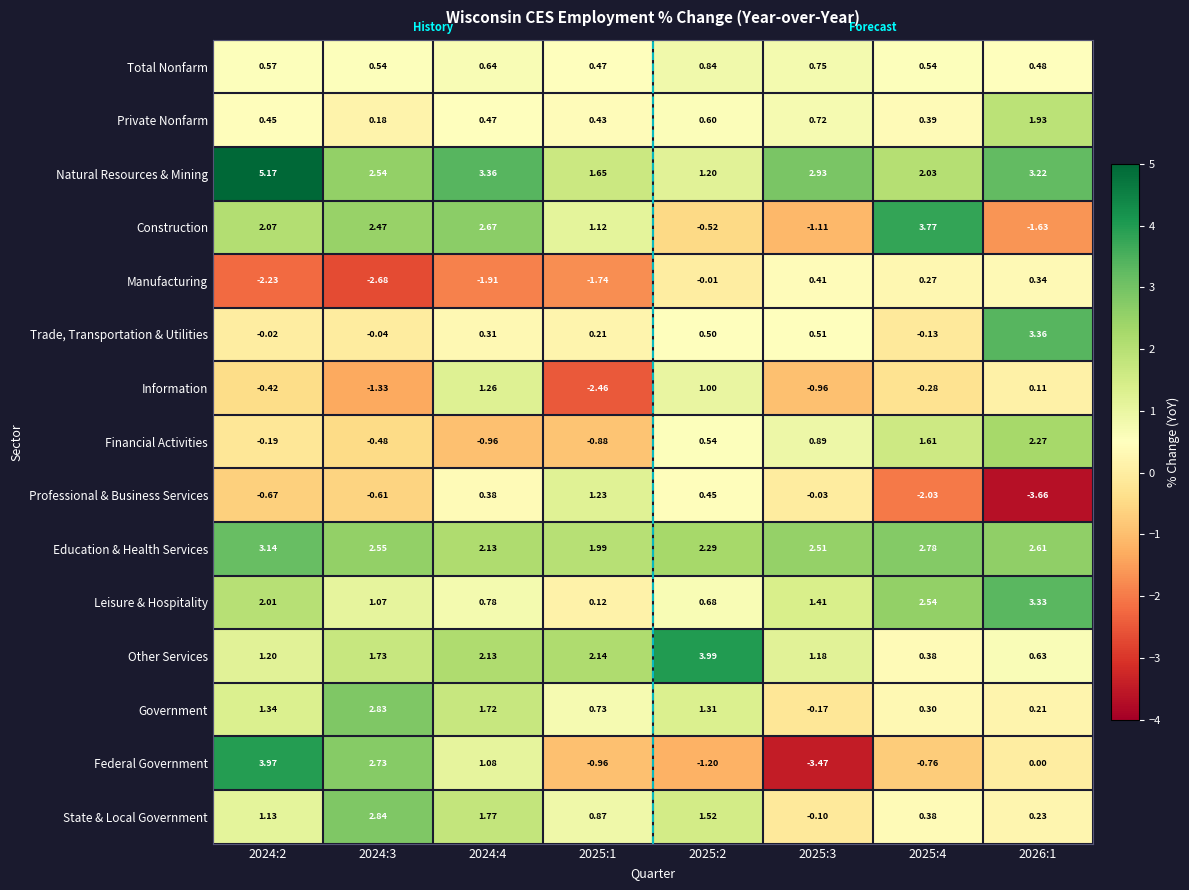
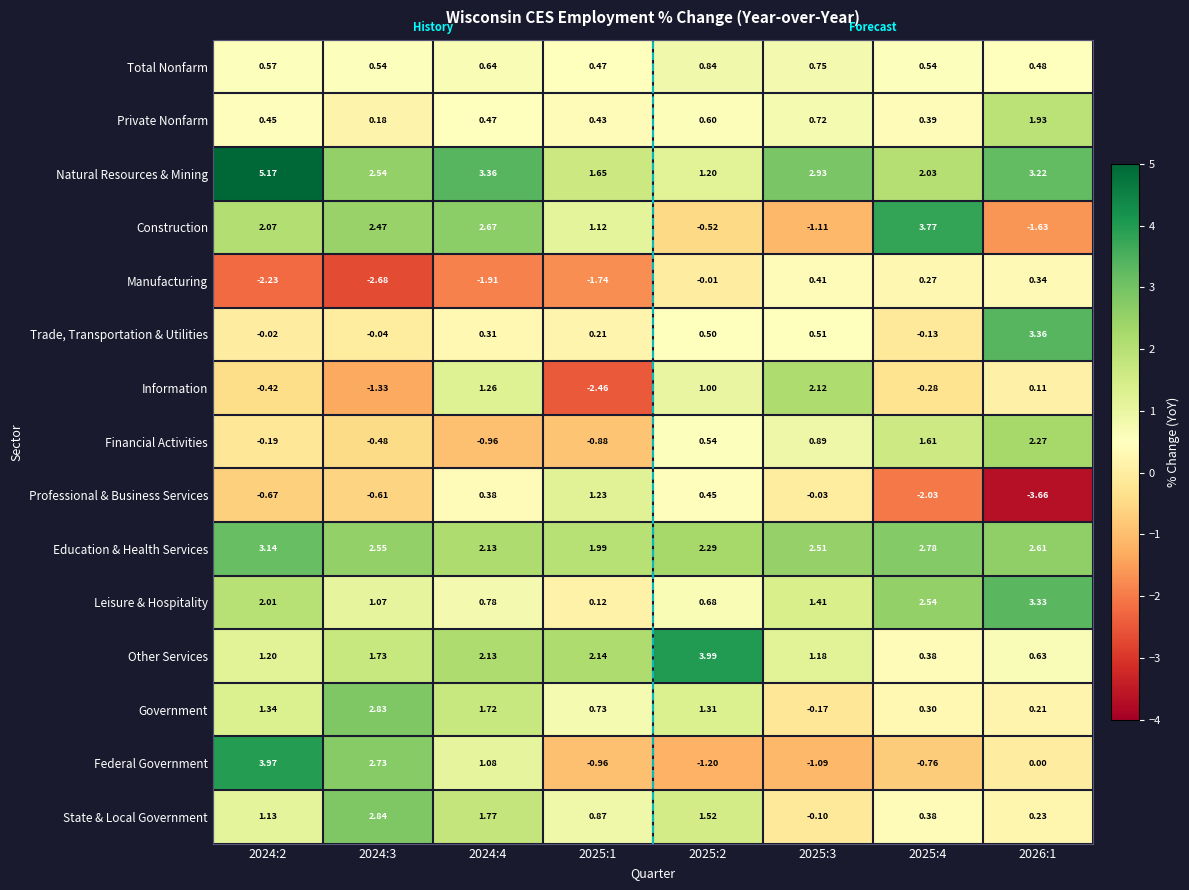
Information, 2025:3: -0.96 -> 2.12
Federal Government, 2025:3: -3.47 -> -1.09
